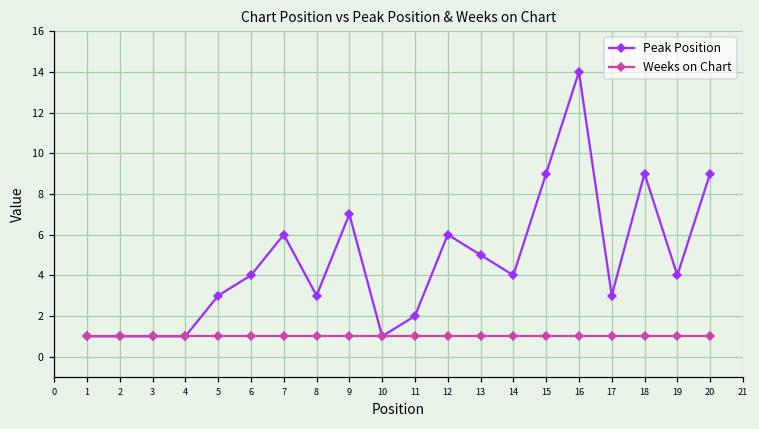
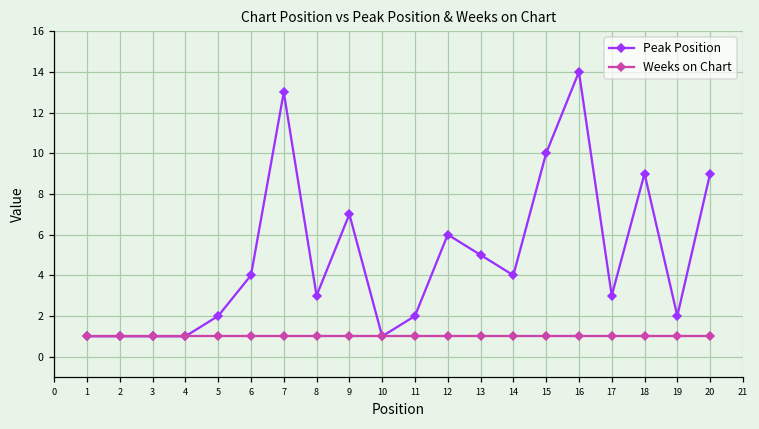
Peak Position, 5: 3 -> 2
Peak Position, 7: 6 -> 13
Peak Position, 15: 9 -> 10
Peak Position, 19: 4 -> 2
